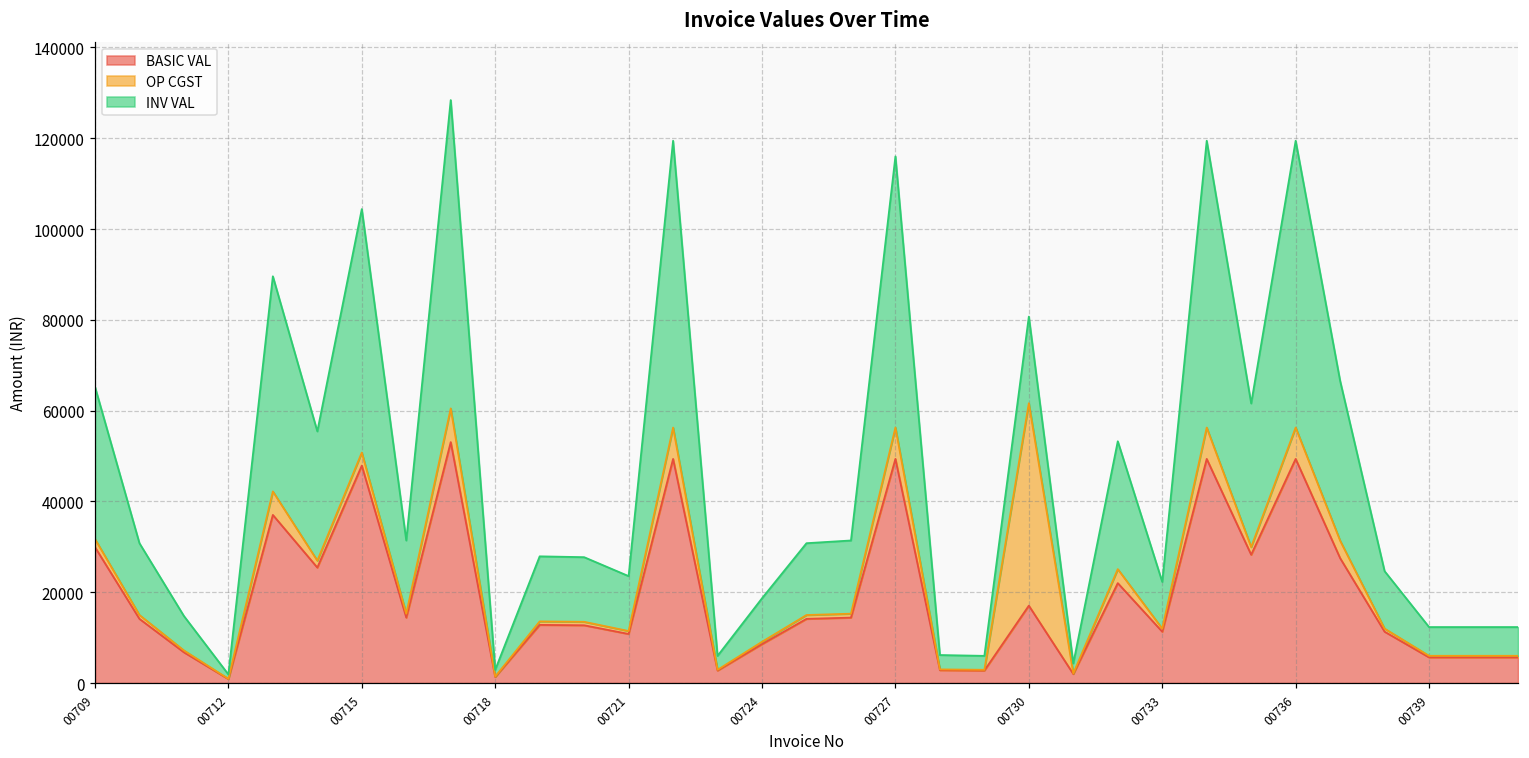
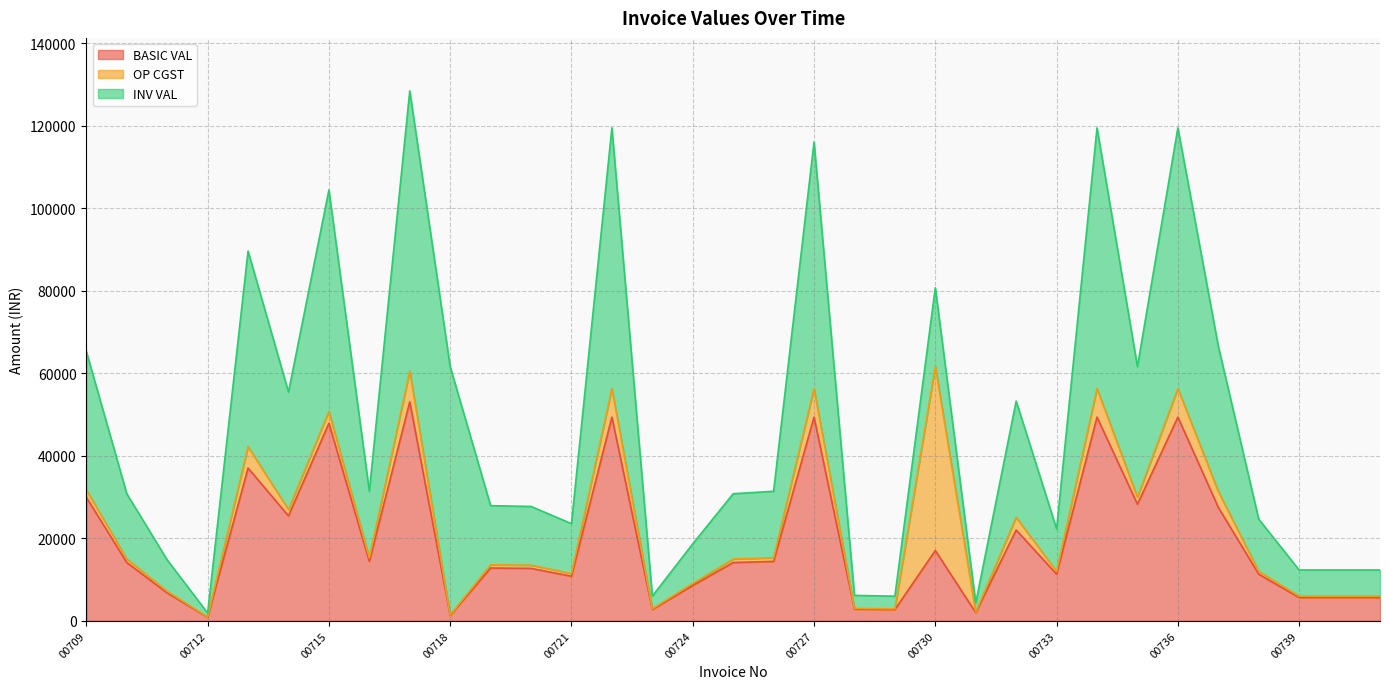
INV VAL, 00718: 1000 -> 60000
